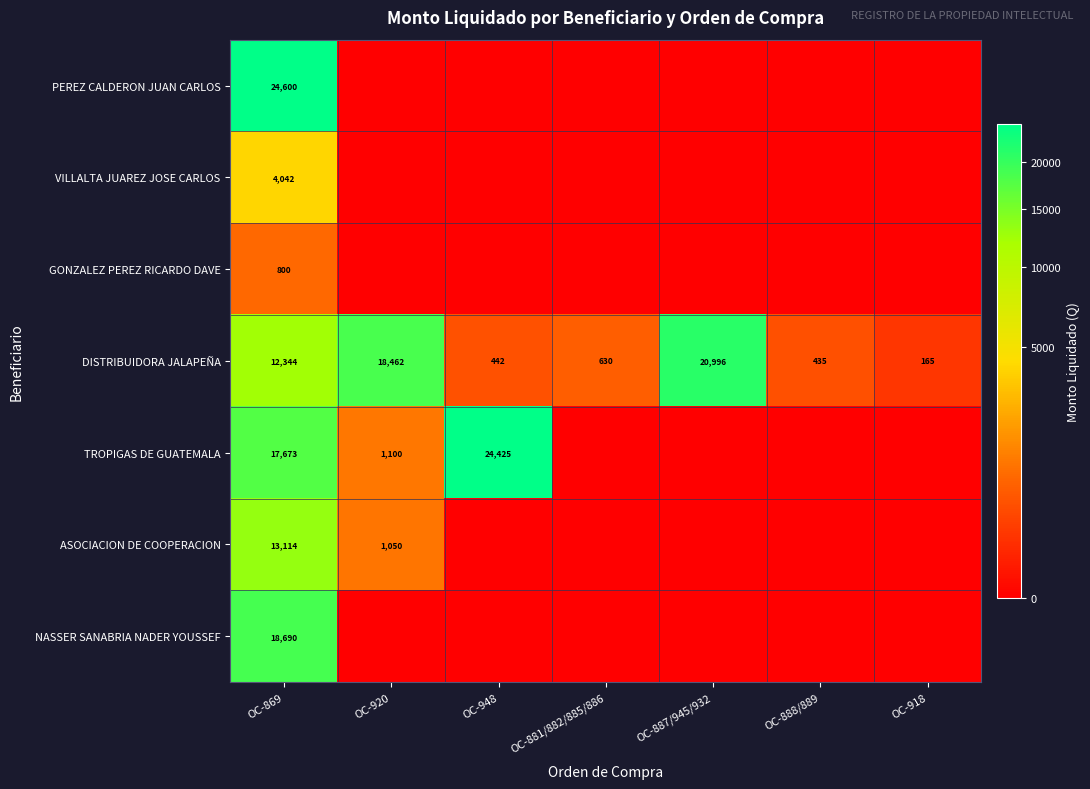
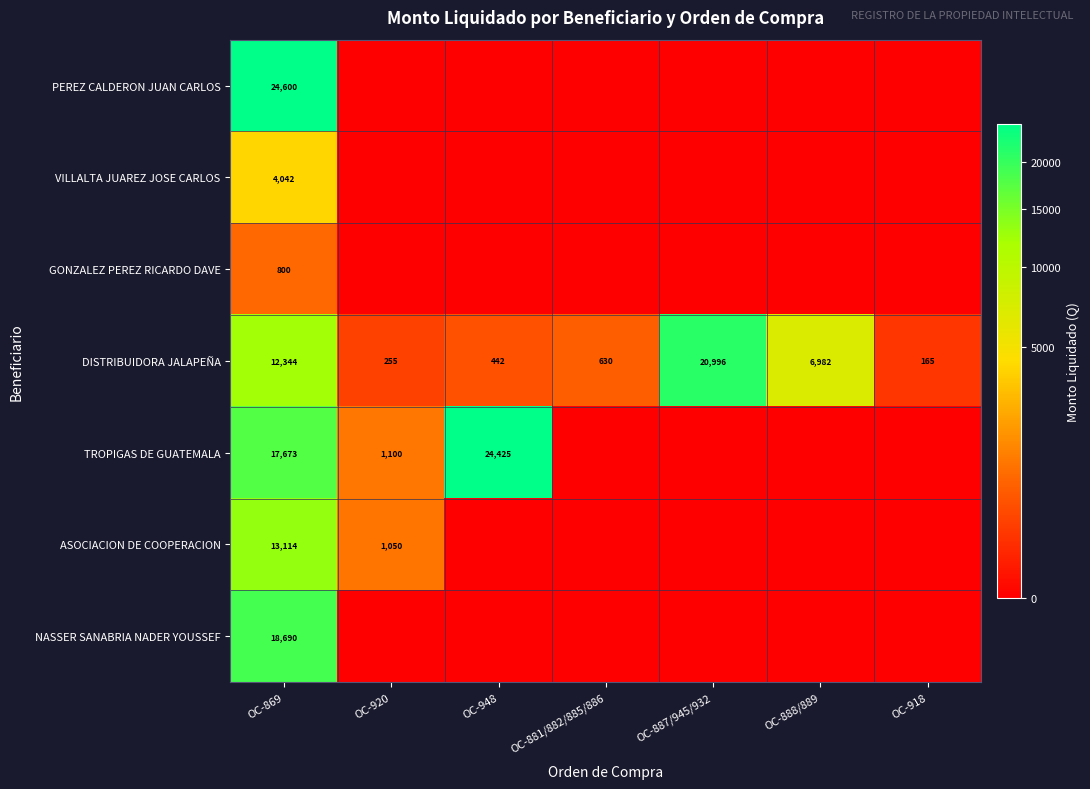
DISTRIBUIDORA JALAPEÑA, OC-920: 18,462 -> 255
DISTRIBUIDORA JALAPEÑA, OC-888/889: 435 -> 6,982
